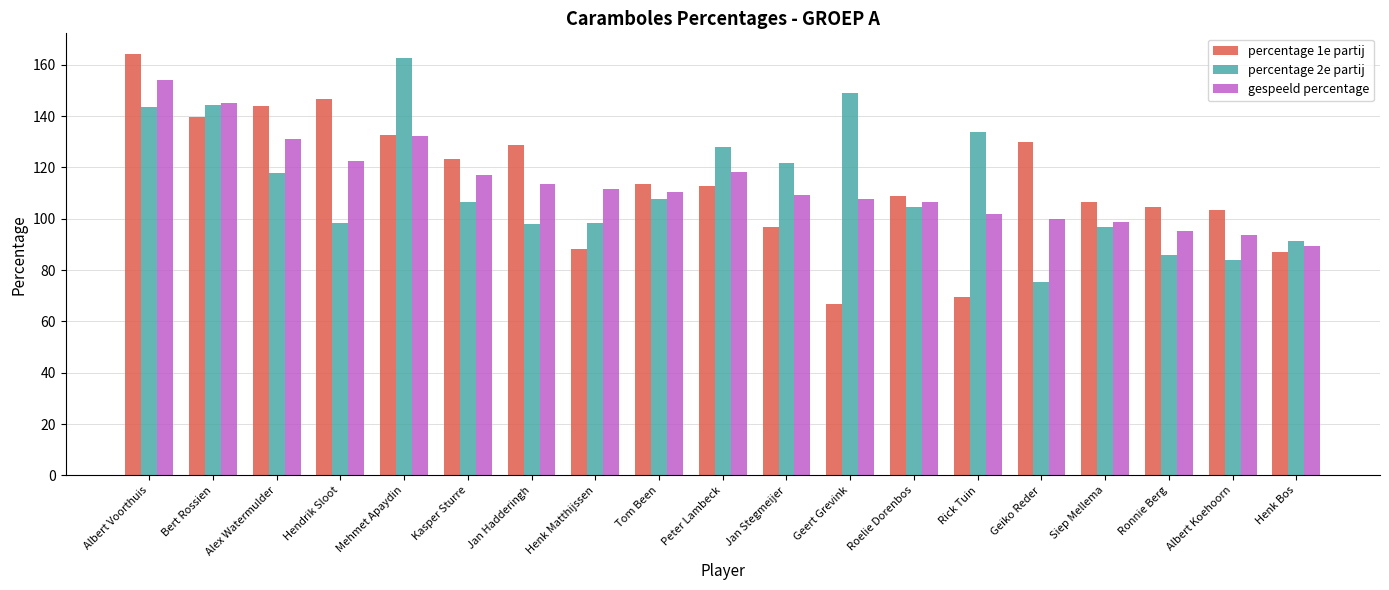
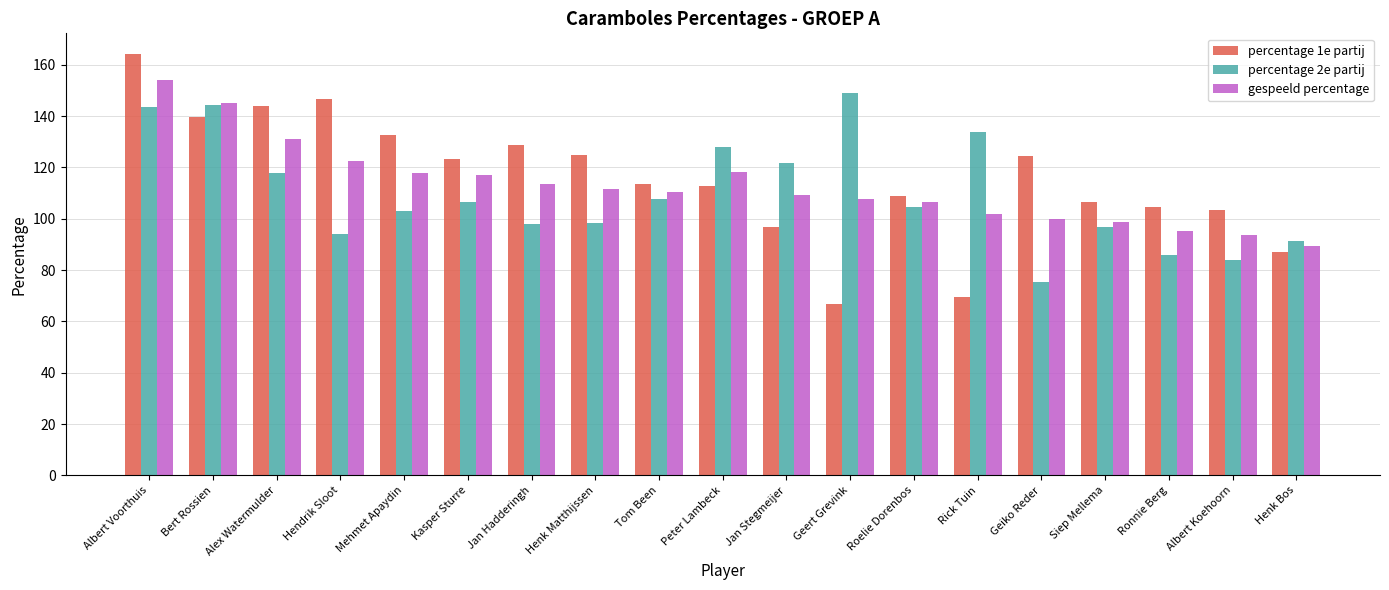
percentage 2e partij, Hendrik Sloot: 98 -> 94
percentage 2e partij, Mehmet Apaydin: 162 -> 103
gespeeld percentage, Mehmet Apaydin: 132 -> 118
percentage 1e partij, Henk Matthijssen: 88 -> 125
percentage 1e partij, Geiko Reder: 130 -> 124
